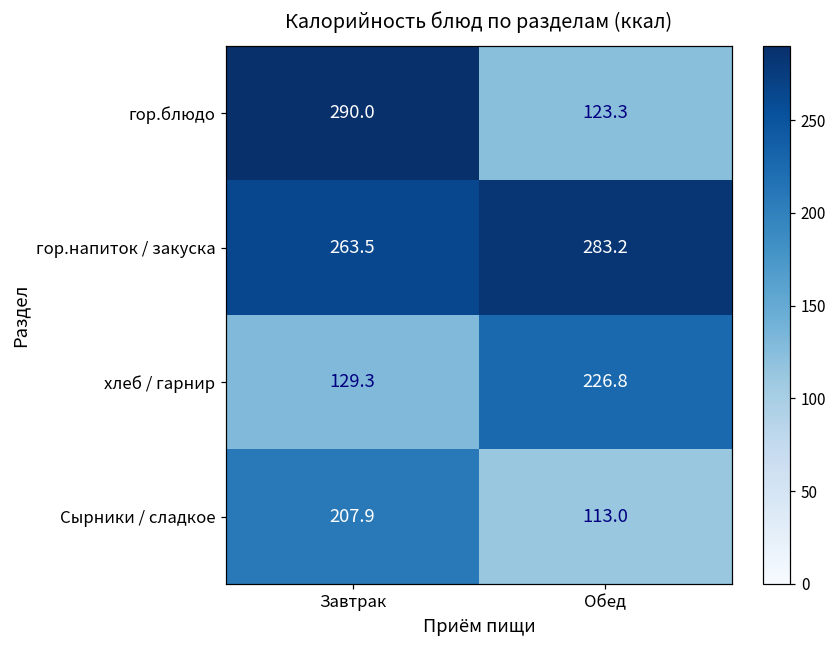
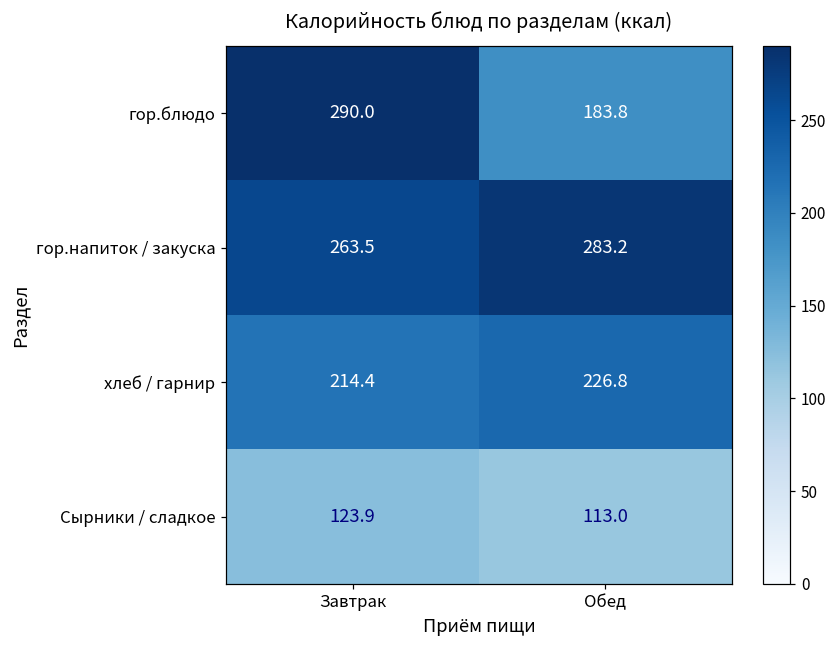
гор.блюдо, Обед: 123.3 -> 183.8
хлеб / гарнир, Завтрак: 129.3 -> 214.4
Сырники / сладкое, Завтрак: 207.9 -> 123.9
